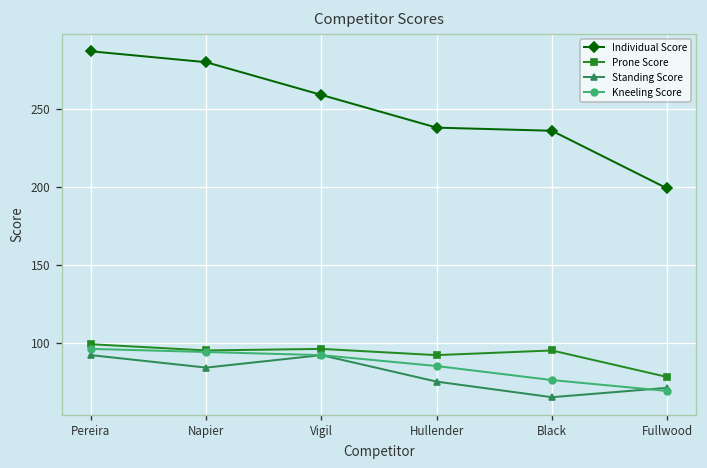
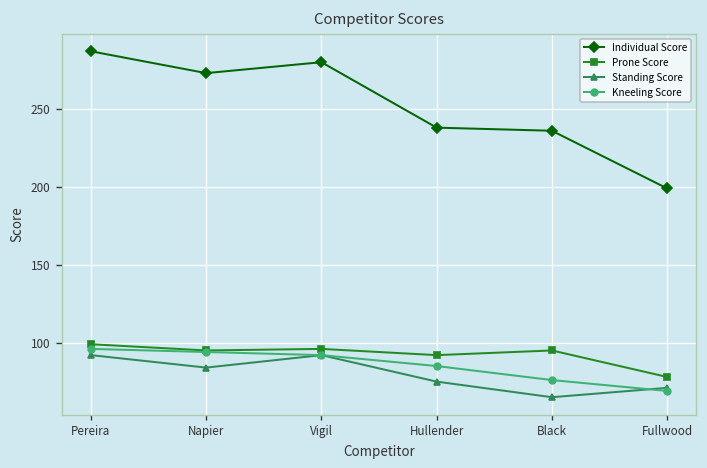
Individual Score, Napier: 280 -> 273
Individual Score, Vigil: 259 -> 280
